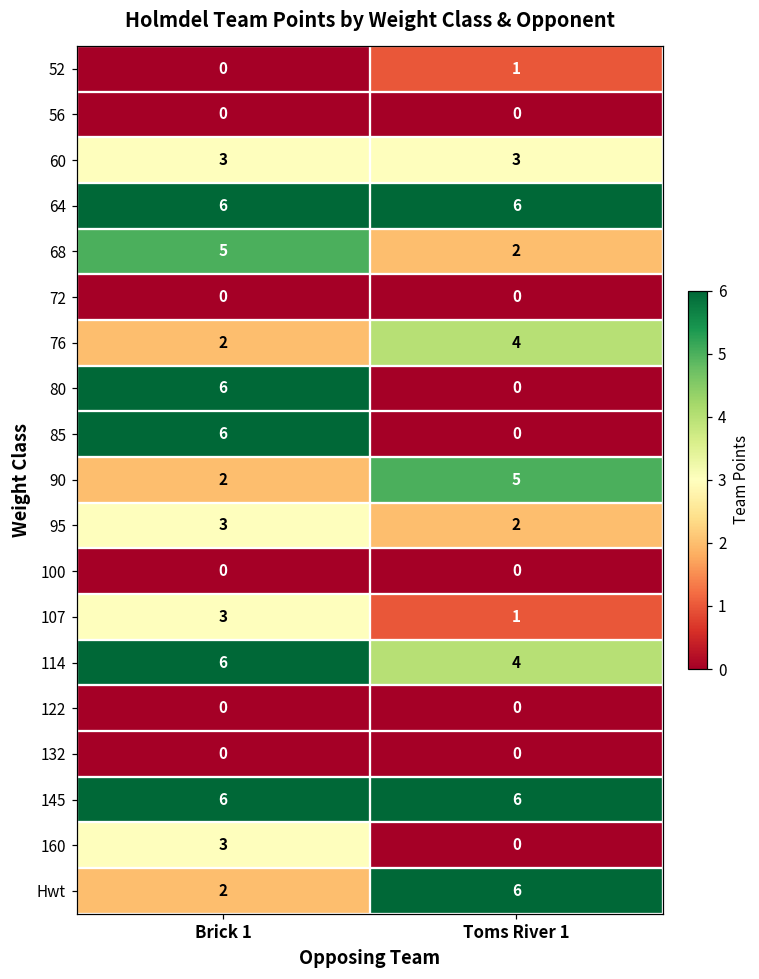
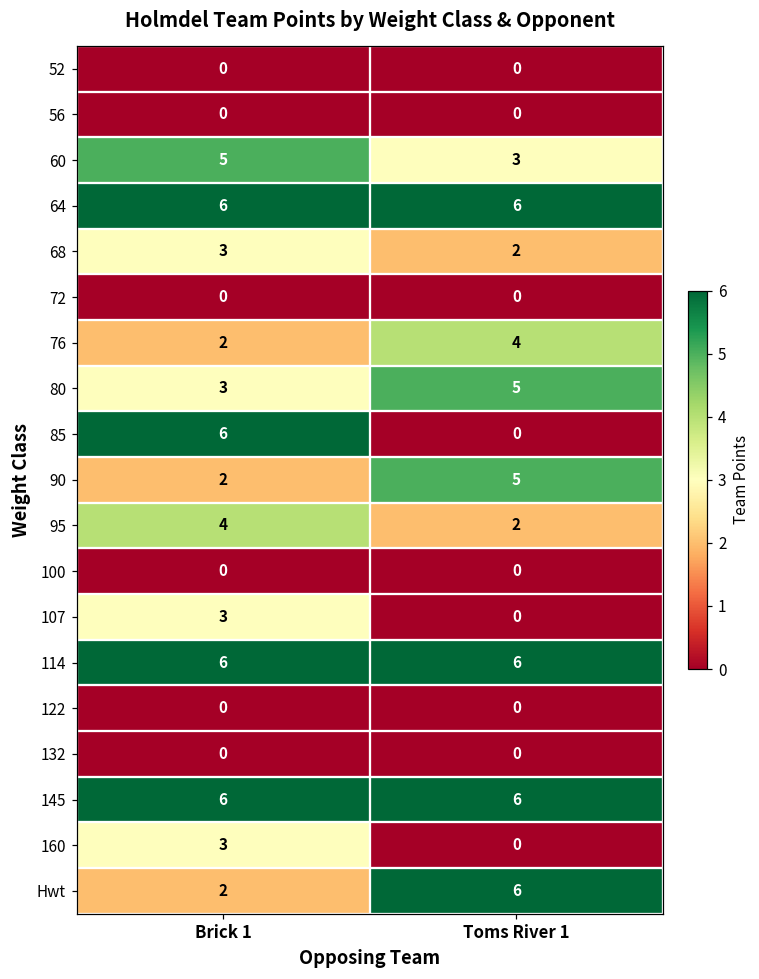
52, Toms River 1: 1 -> 0
60, Brick 1: 3 -> 5
68, Brick 1: 5 -> 3
80, Brick 1: 6 -> 3
80, Toms River 1: 0 -> 5
95, Brick 1: 3 -> 4
107, Toms River 1: 1 -> 0
114, Toms River 1: 4 -> 6
